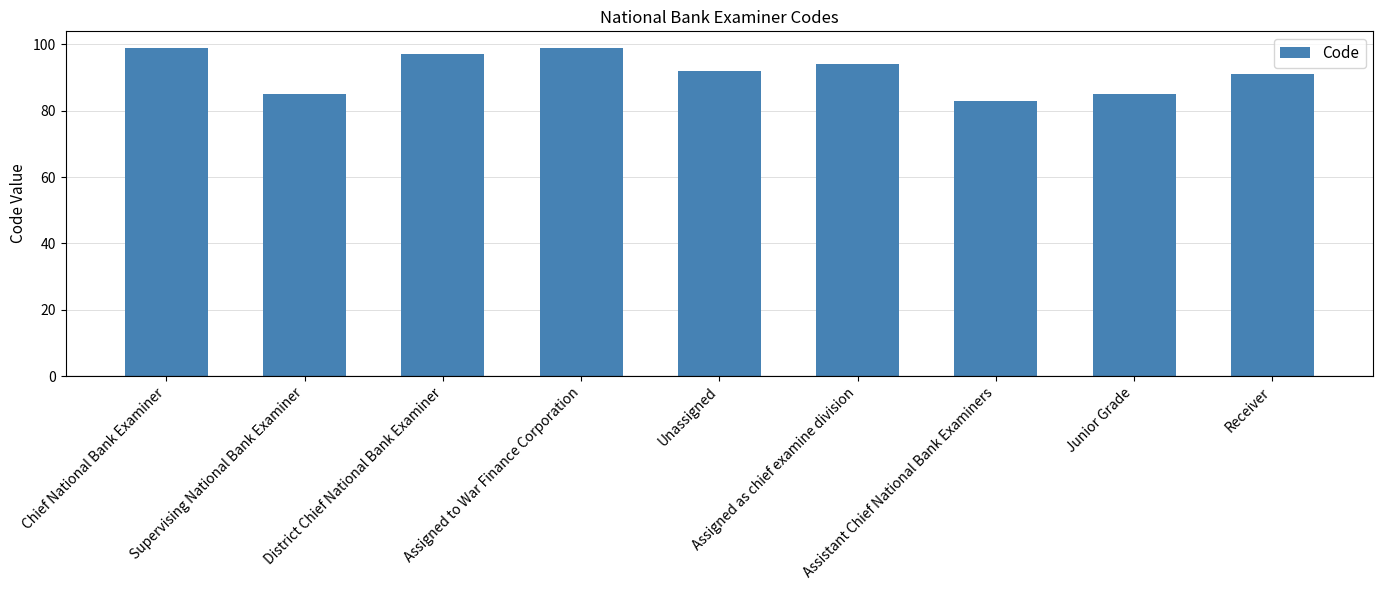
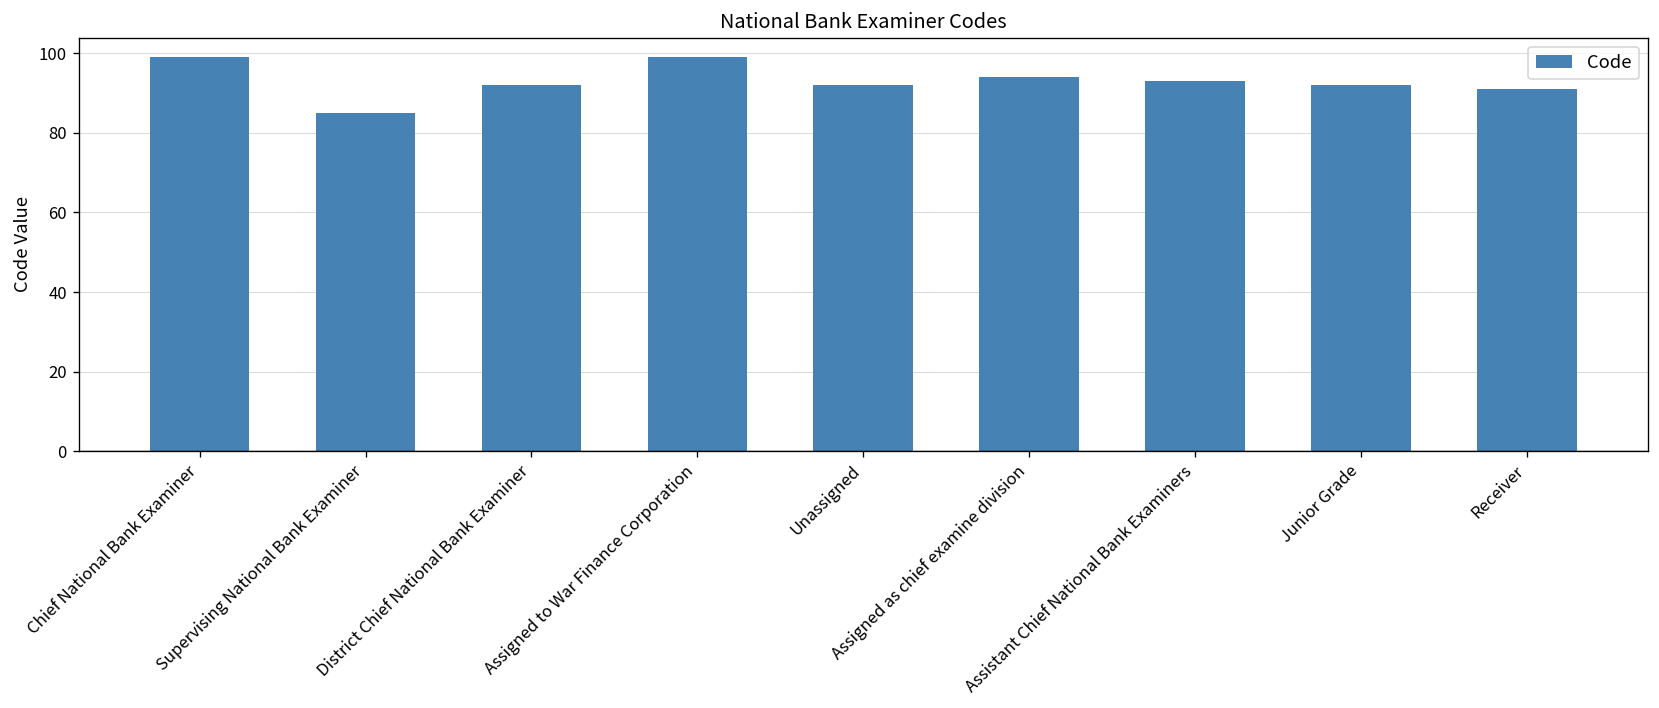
District Chief National Bank Examiner: 97 -> 92
Assistant Chief National Bank Examiners: 83 -> 93
Junior Grade: 85 -> 92
